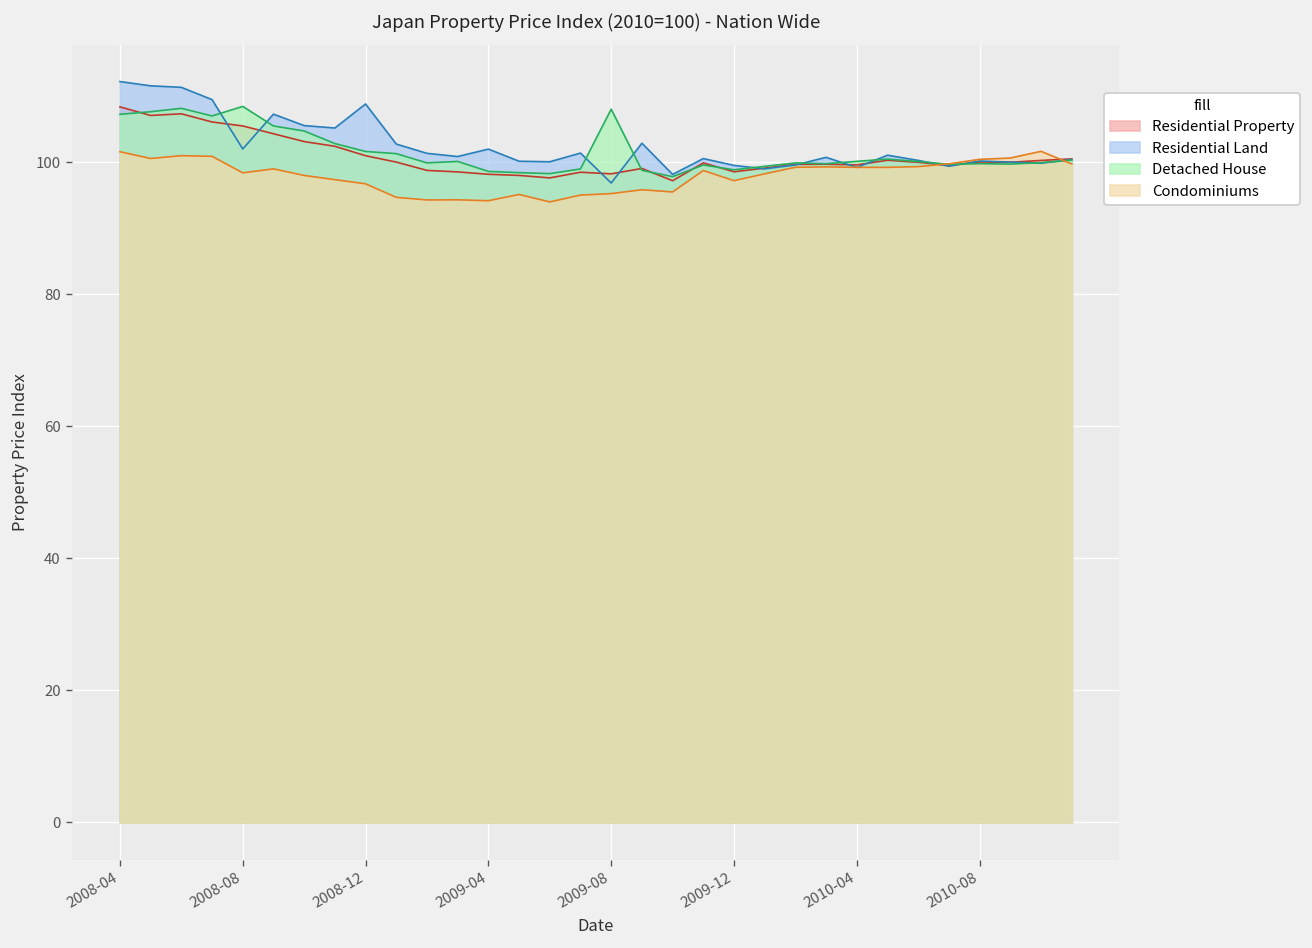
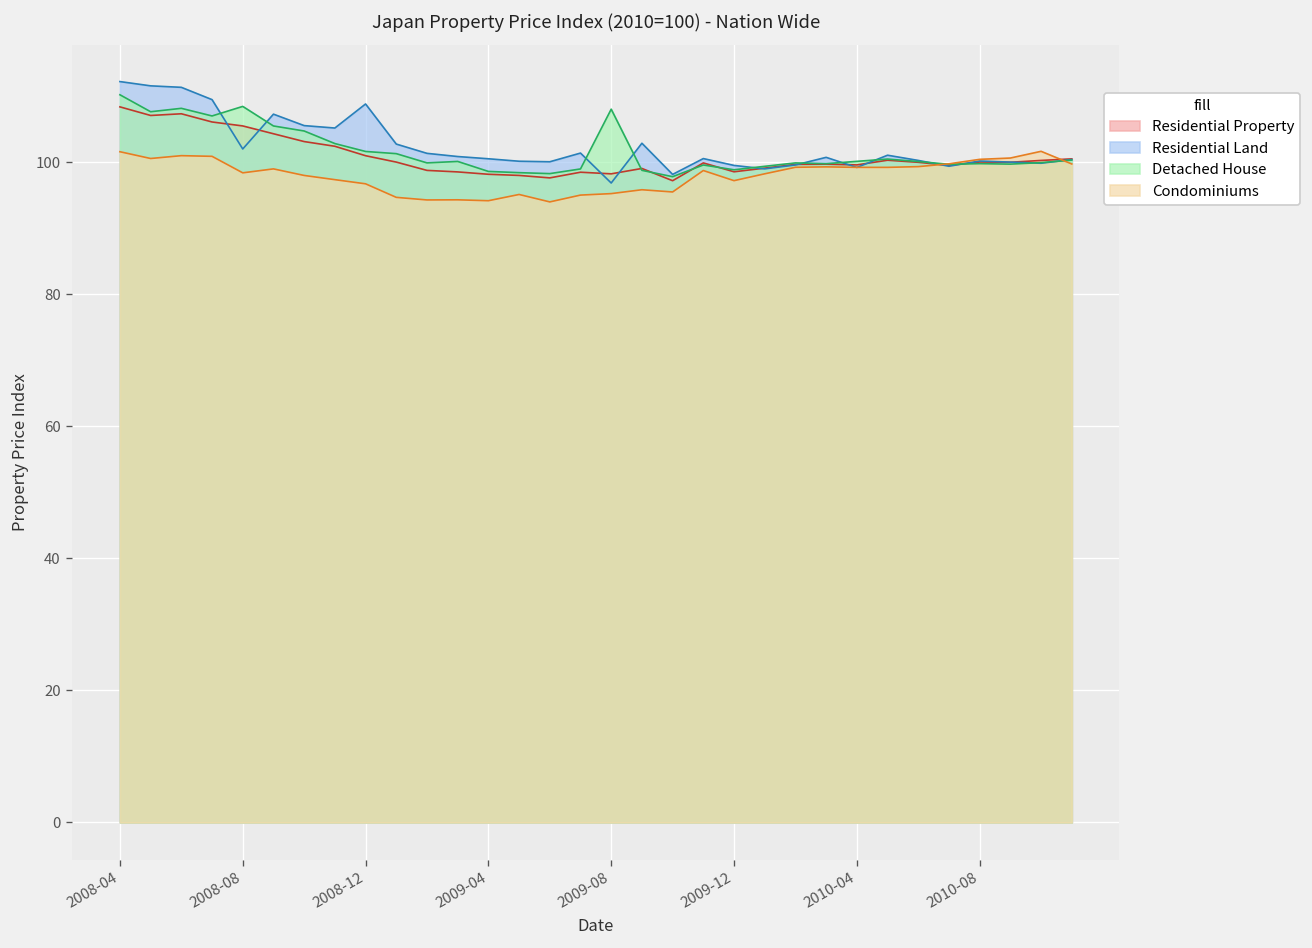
Detached House, 2008-04: 107 -> 110
Residential Land, 2009-04: 102 -> 101
